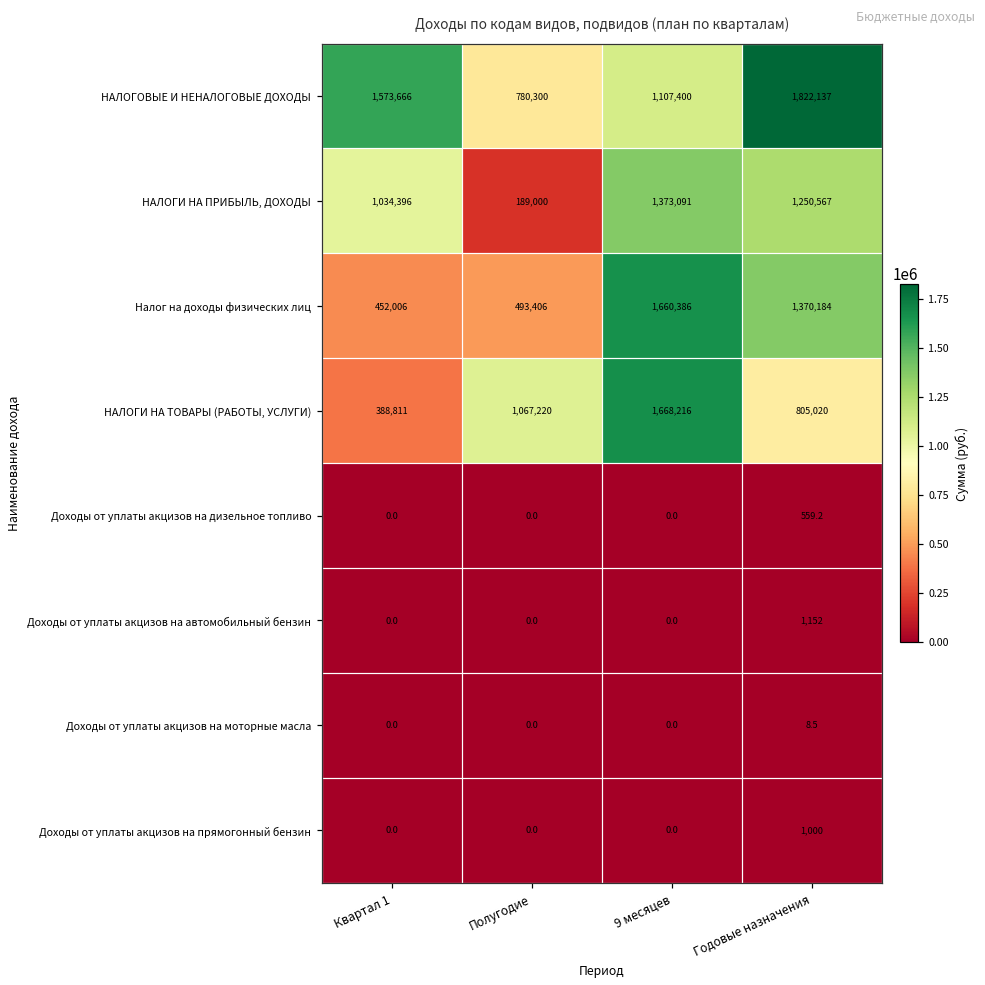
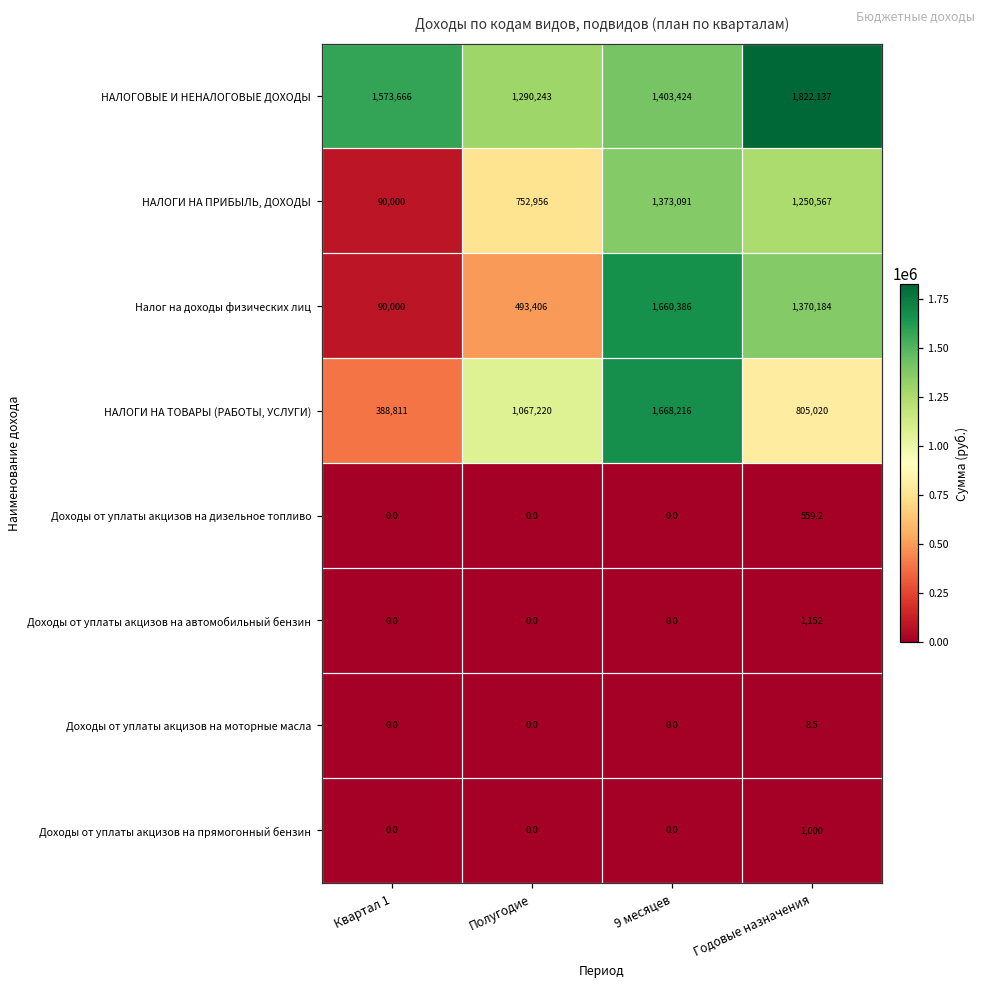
НАЛОГОВЫЕ И НЕНАЛОГОВЫЕ ДОХОДЫ, Полугодие: 780,300 -> 1,290,243
НАЛОГОВЫЕ И НЕНАЛОГОВЫЕ ДОХОДЫ, 9 месяцев: 1,107,400 -> 1,403,424
НАЛОГИ НА ПРИБЫЛЬ, ДОХОДЫ, Квартал 1: 1,034,396 -> 90,000
НАЛОГИ НА ПРИБЫЛЬ, ДОХОДЫ, Полугодие: 189,000 -> 752,956
Налог на доходы физических лиц, Квартал 1: 452,006 -> 90,000
